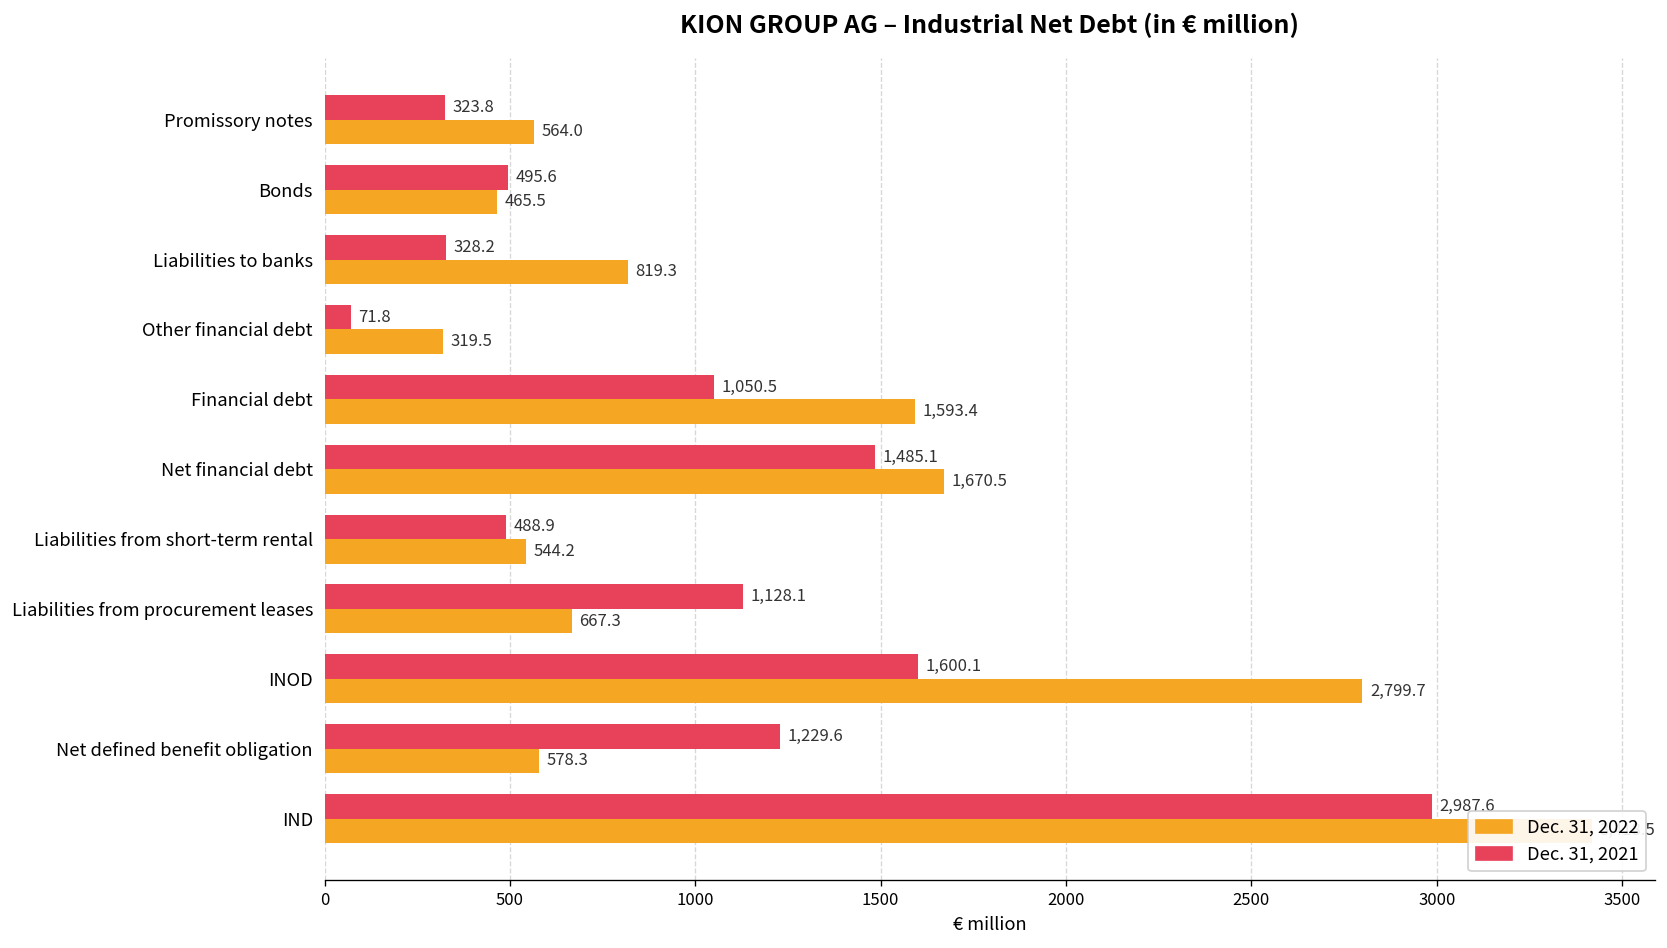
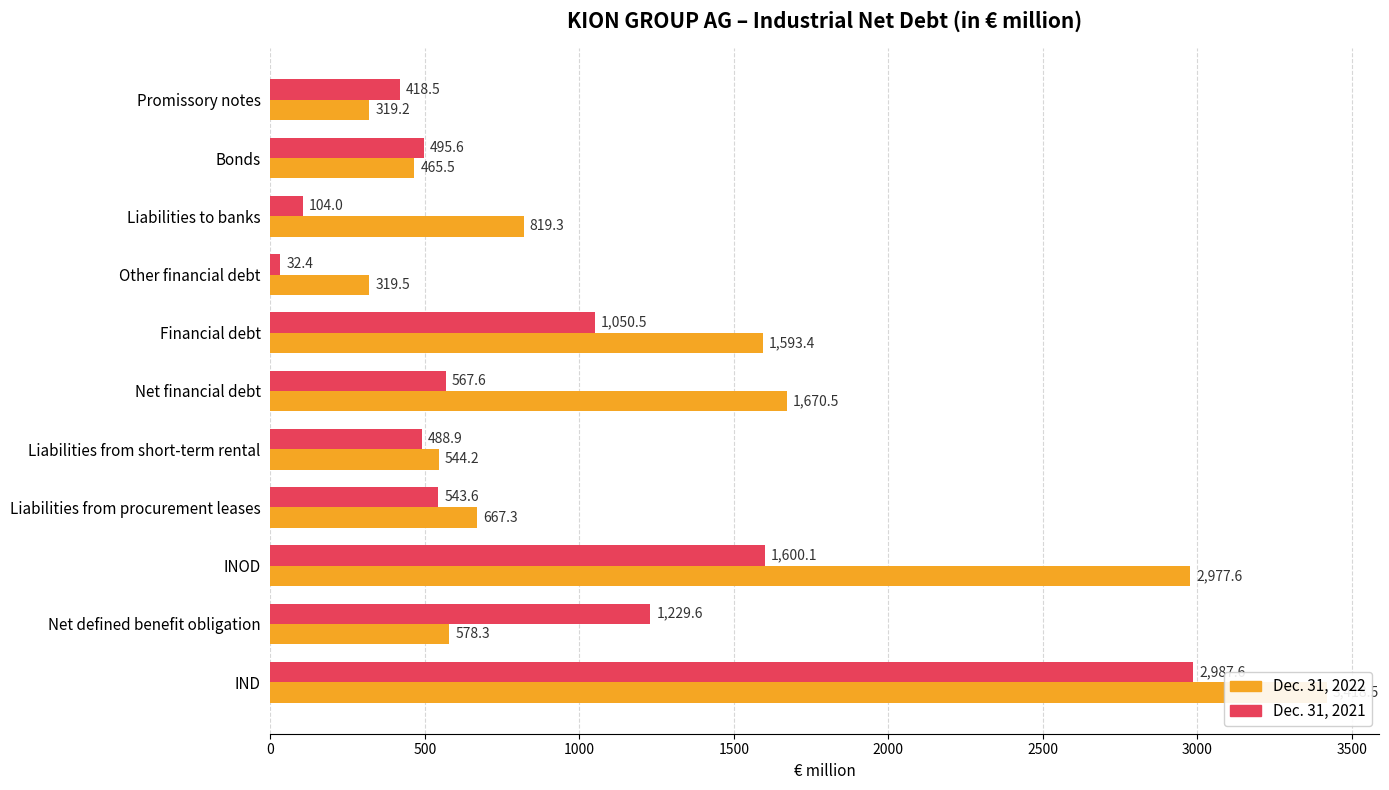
Dec. 31, 2021, Promissory notes: 323.8 -> 418.5
Dec. 31, 2022, Promissory notes: 564.0 -> 319.2
Dec. 31, 2021, Liabilities to banks: 328.2 -> 104.0
Dec. 31, 2021, Other financial debt: 71.8 -> 32.4
Dec. 31, 2021, Net financial debt: 1,485.1 -> 567.6
Dec. 31, 2021, Liabilities from procurement leases: 1,128.1 -> 543.6
Dec. 31, 2022, INOD: 2,799.7 -> 2,977.6
